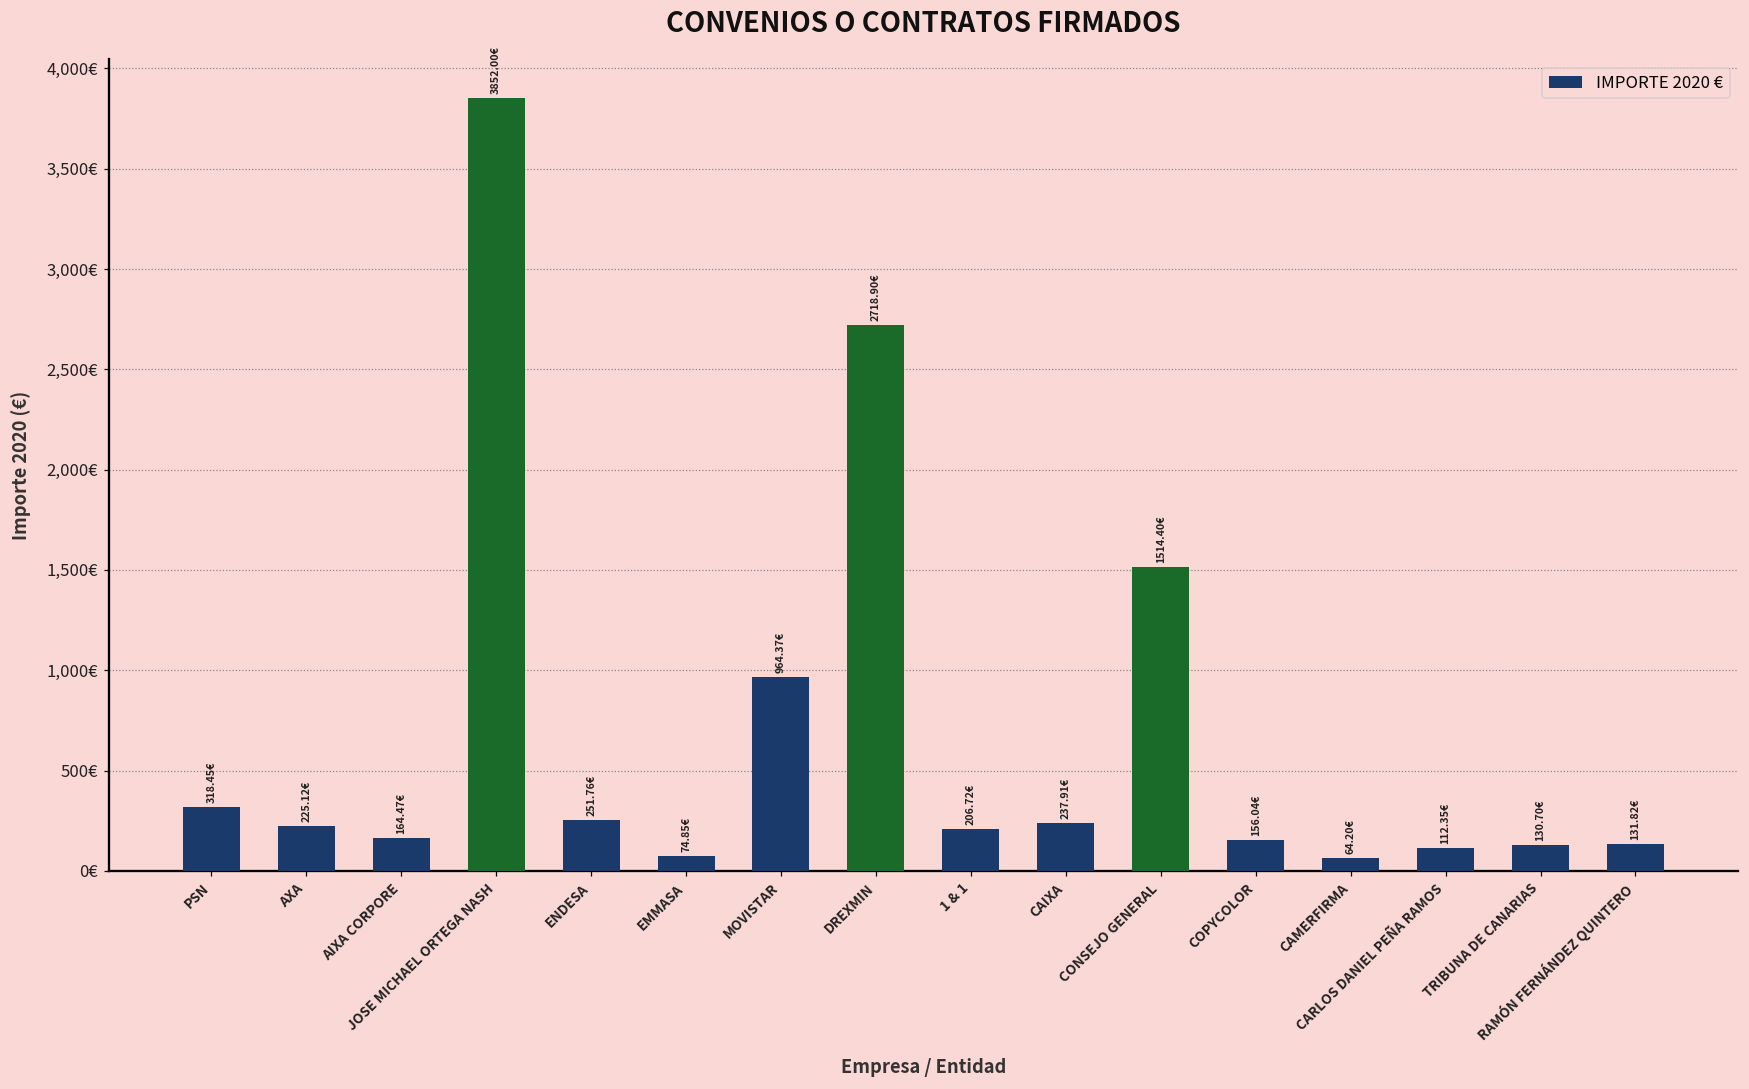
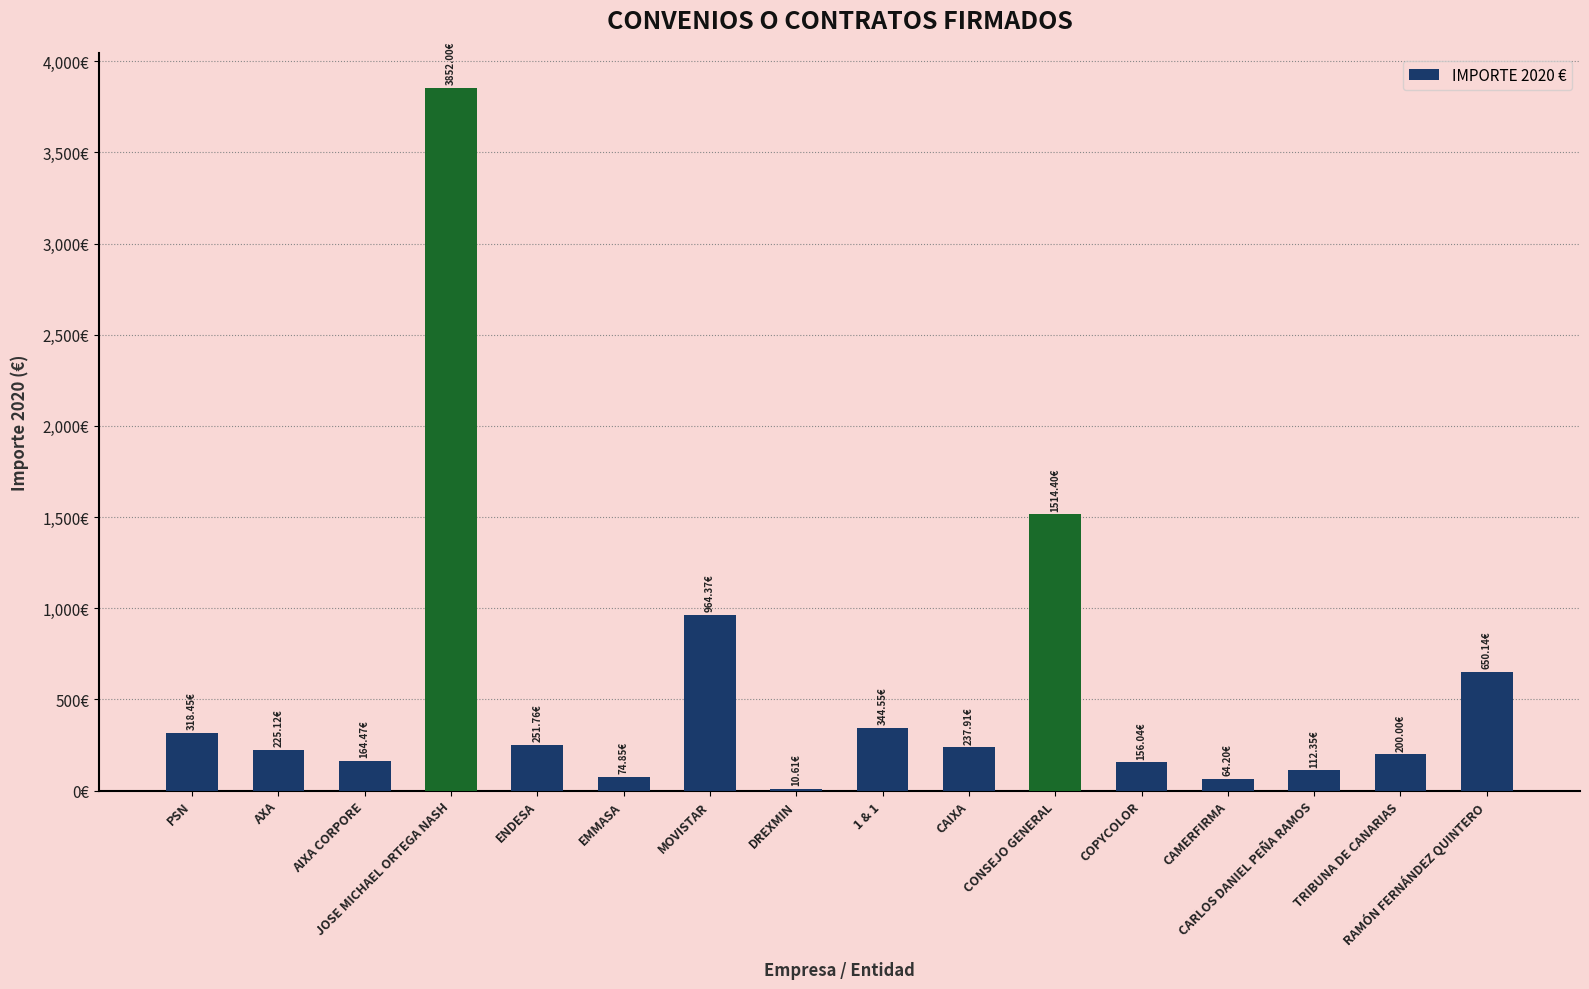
DREXMIN: 2718.90€ -> 10.61€
1 & 1: 206.72€ -> 344.55€
TRIBUNA DE CANARIAS: 130.70€ -> 200.00€
RAMÓN FERNÁNDEZ QUINTERO: 131.82€ -> 650.14€
